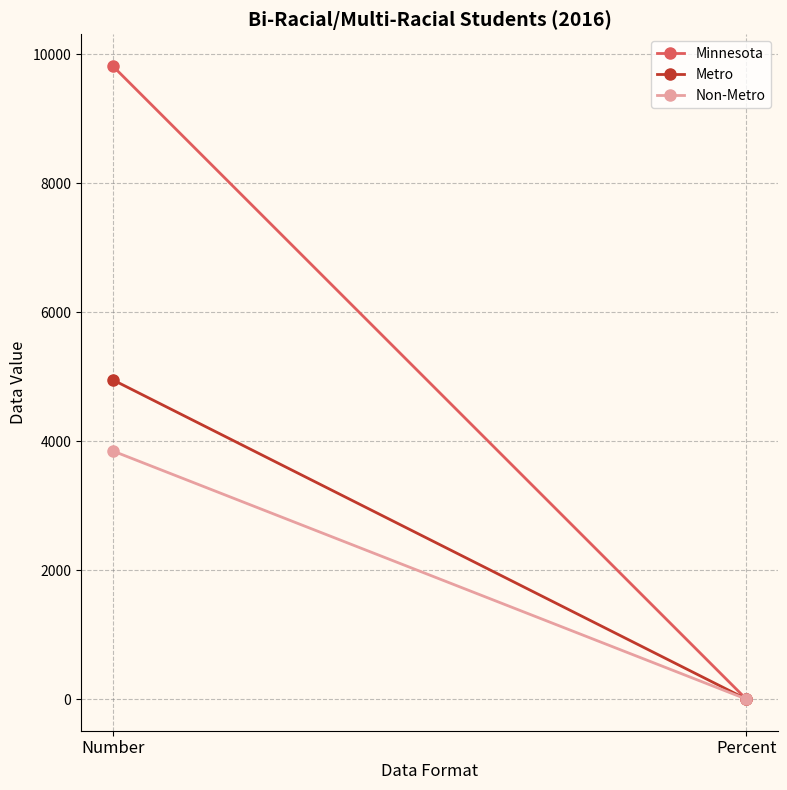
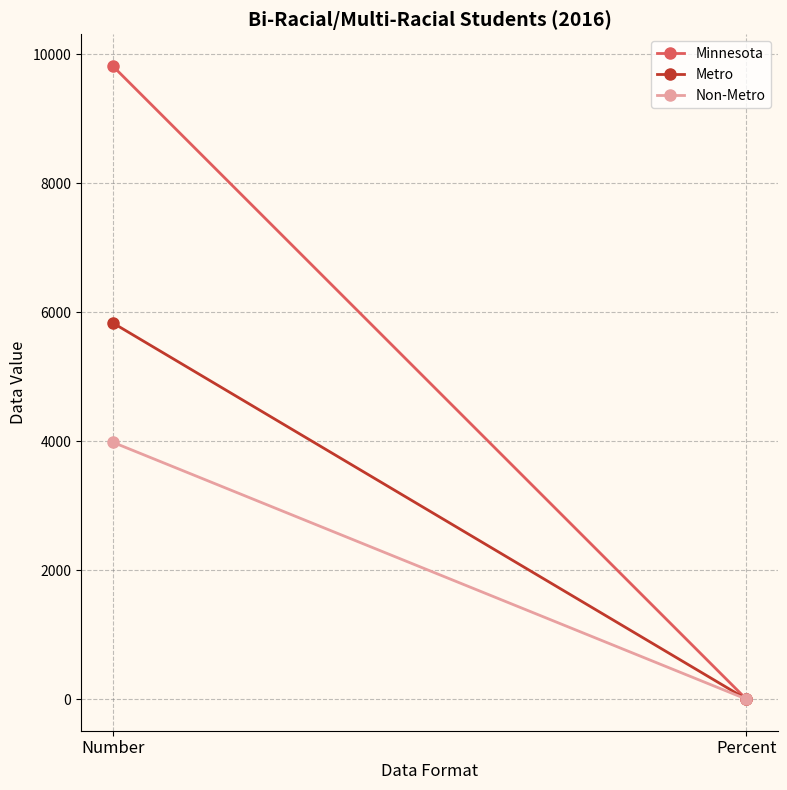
Metro, Number: 5000 -> 5800
Non-Metro, Number: 3800 -> 4000
